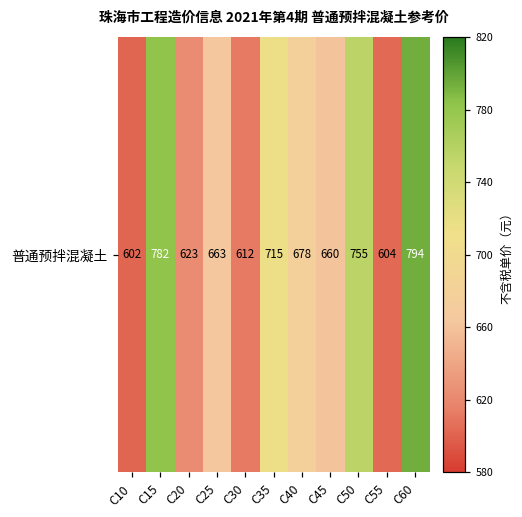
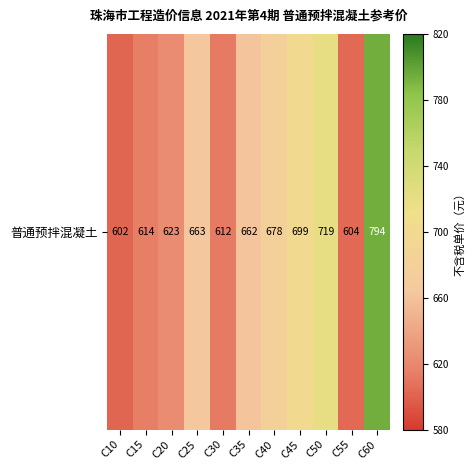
普通预拌混凝土, C15: 782 -> 614
普通预拌混凝土, C35: 715 -> 662
普通预拌混凝土, C45: 660 -> 699
普通预拌混凝土, C50: 755 -> 719
